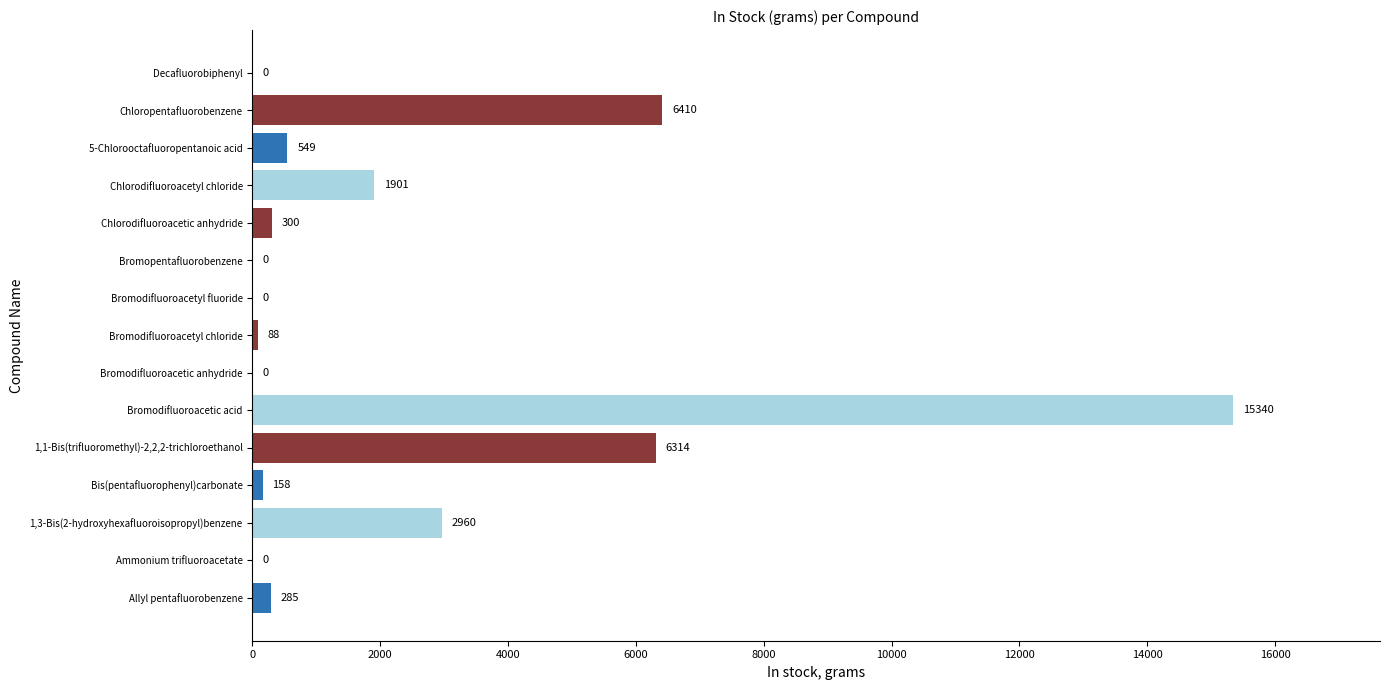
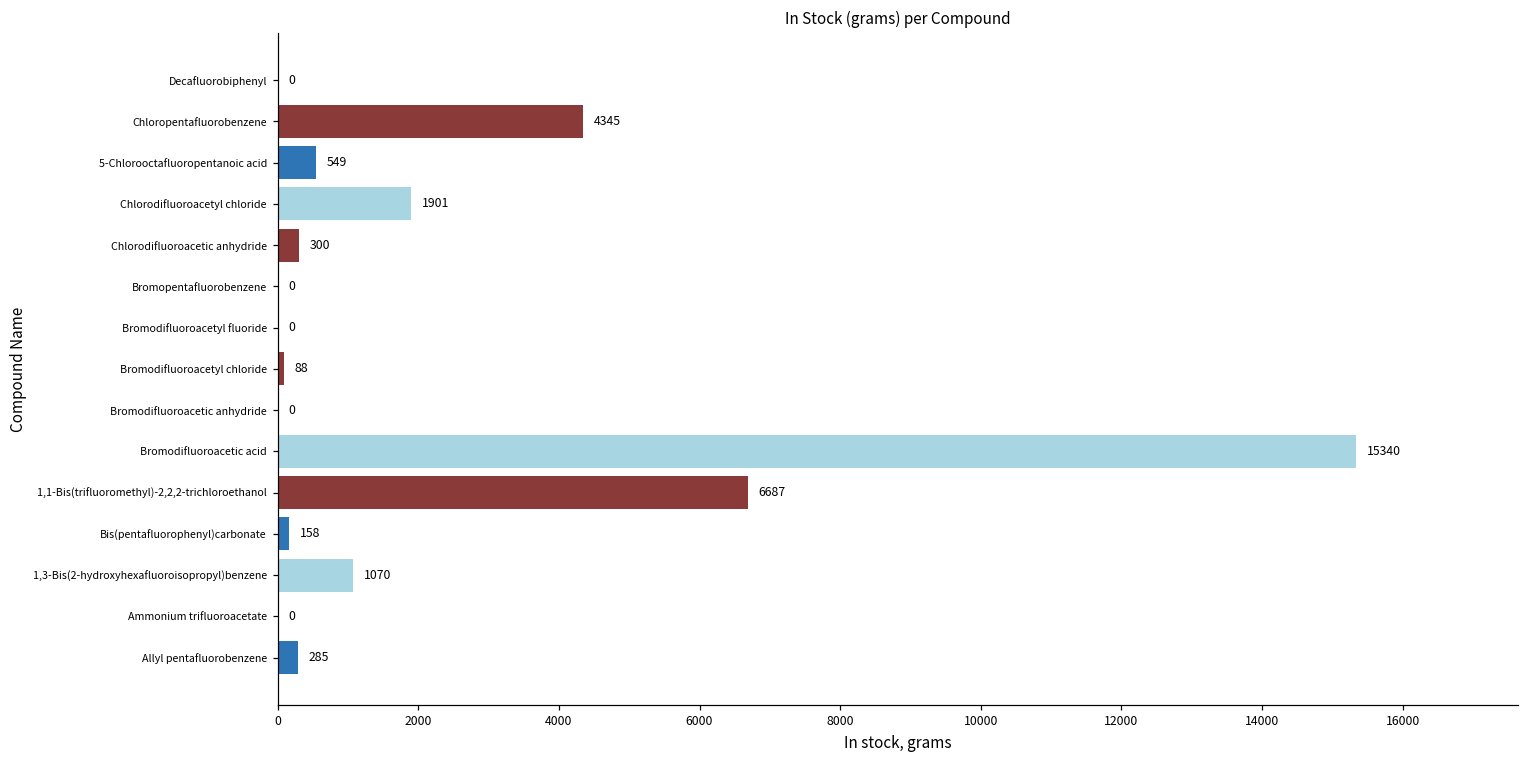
Chloropentafluorobenzene: 6410 -> 4345
1,1-Bis(trifluoromethyl)-2,2,2-trichloroethanol: 6314 -> 6687
1,3-Bis(2-hydroxyhexafluoroisopropyl)benzene: 2960 -> 1070
